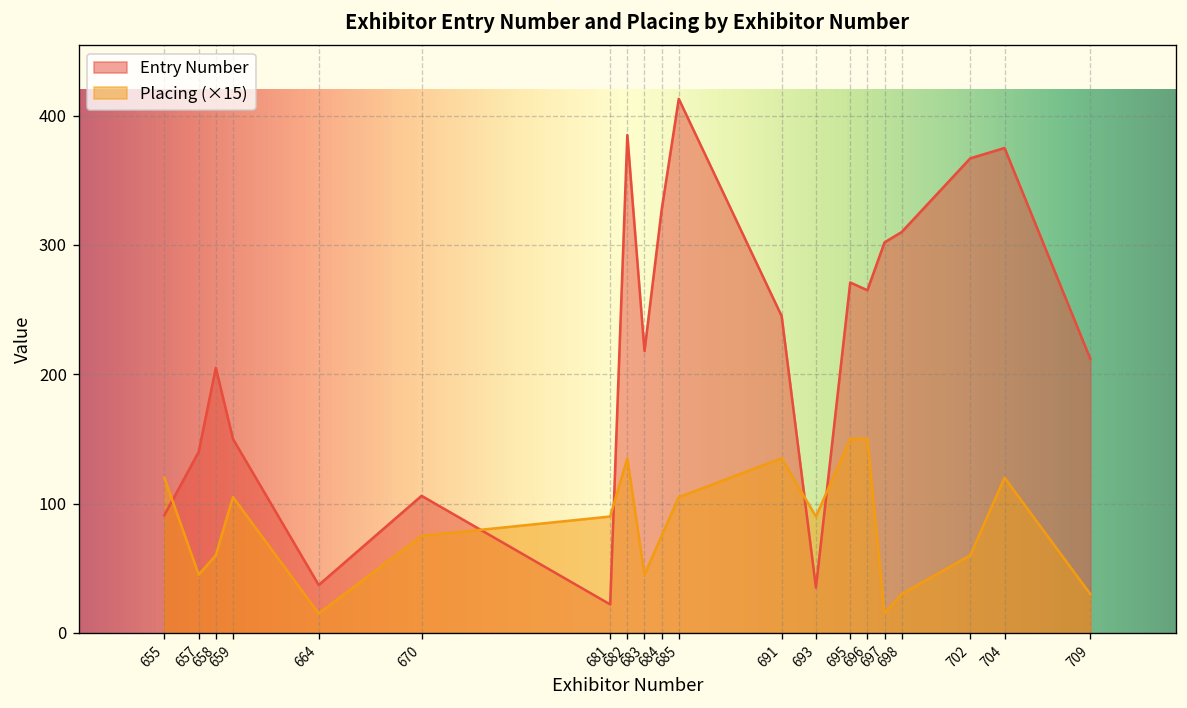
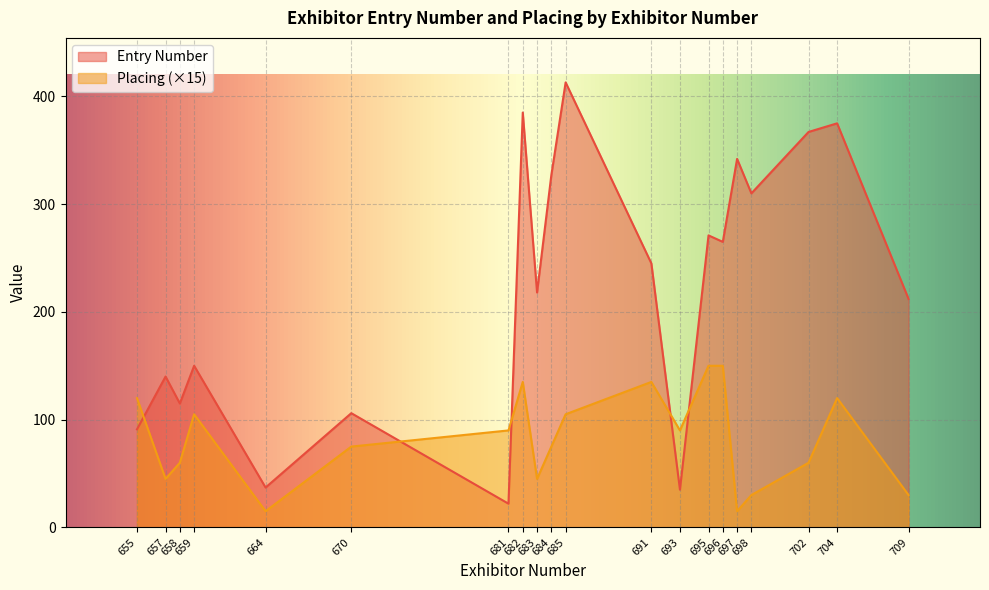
Entry Number, 658: 205 -> 115
Entry Number, 697: 302 -> 342
